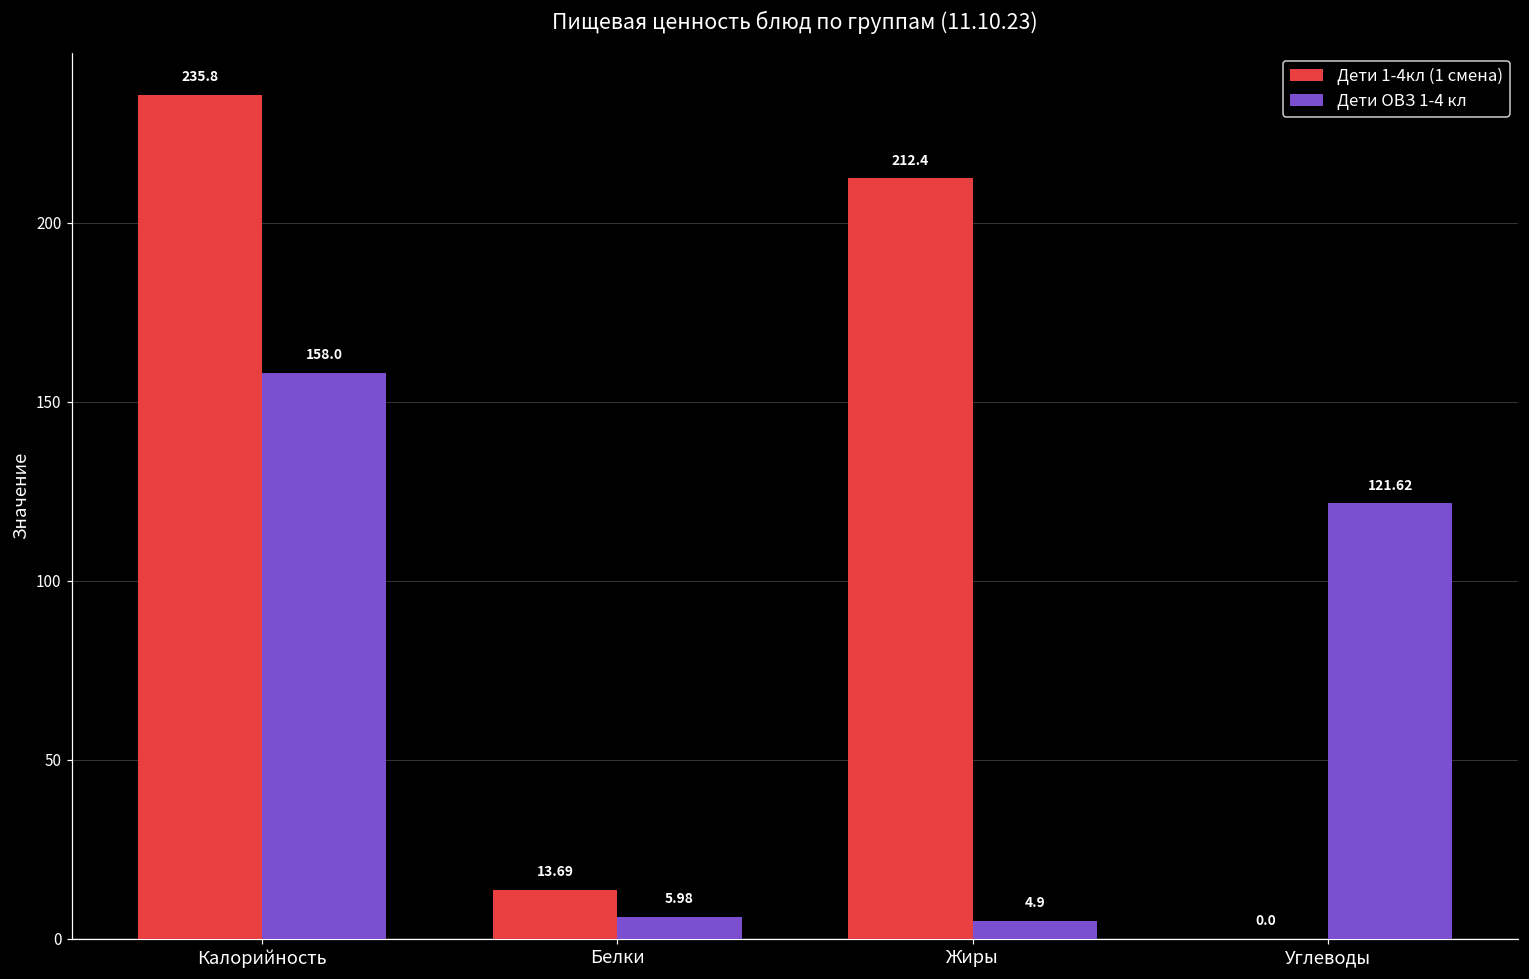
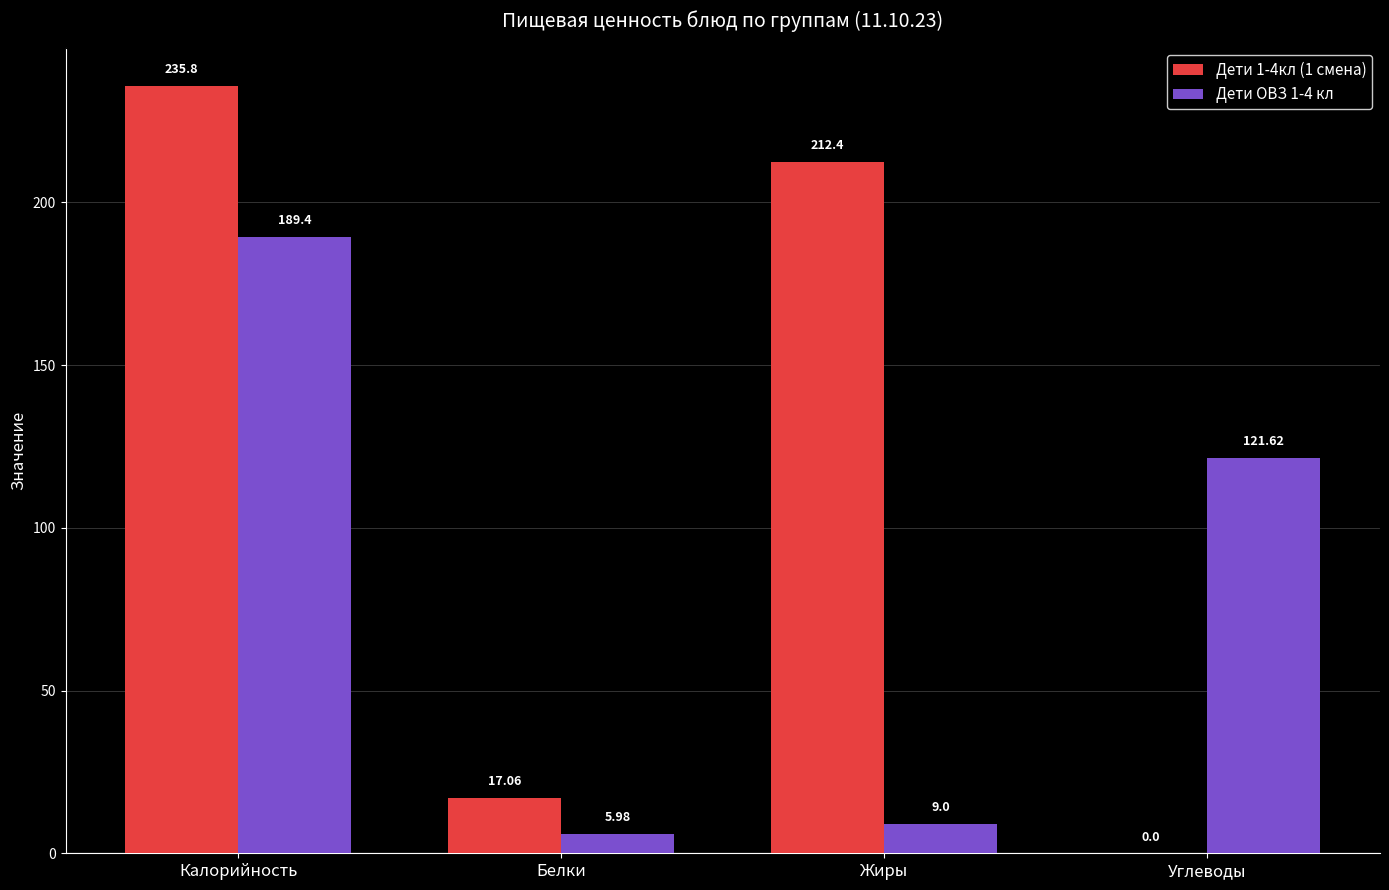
Дети ОВЗ 1-4 кл, Калорийность: 158.0 -> 189.4
Дети 1-4кл (1 смена), Белки: 13.69 -> 17.06
Дети ОВЗ 1-4 кл, Жиры: 4.9 -> 9.0
